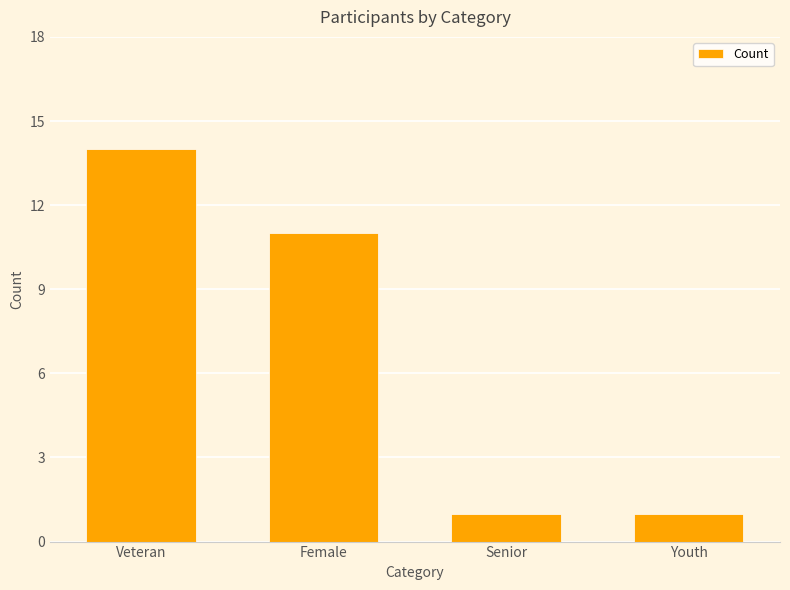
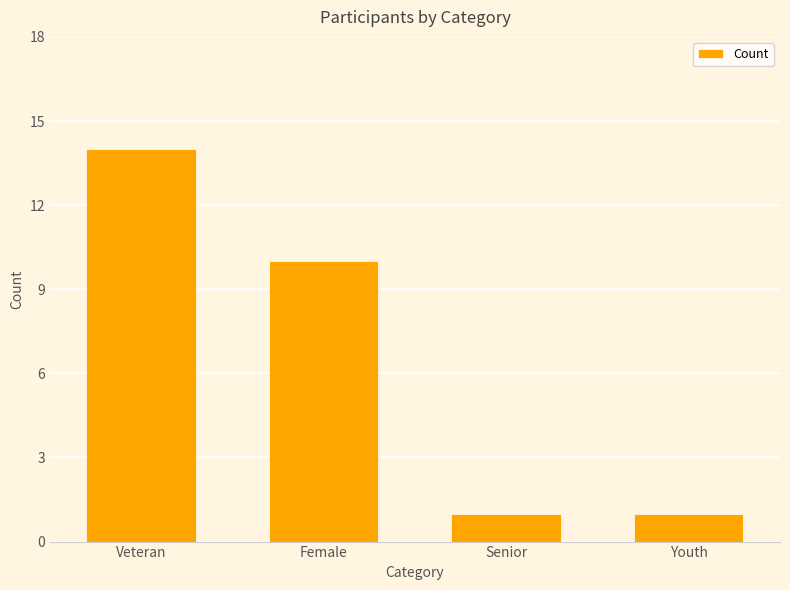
Female: 11 -> 10
